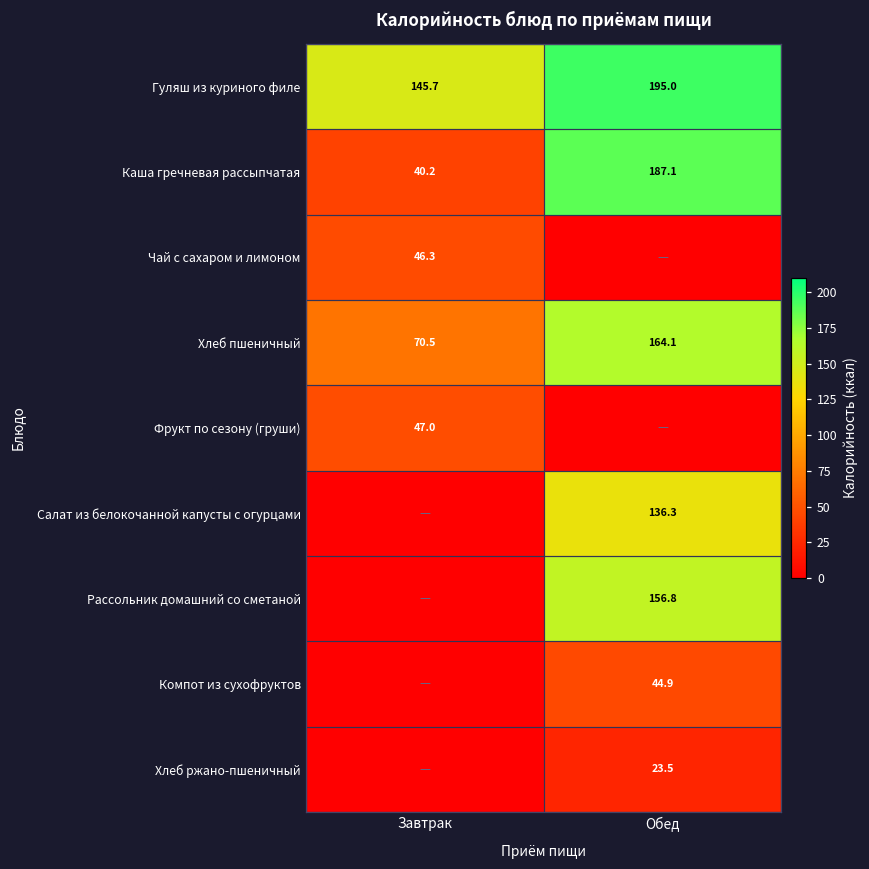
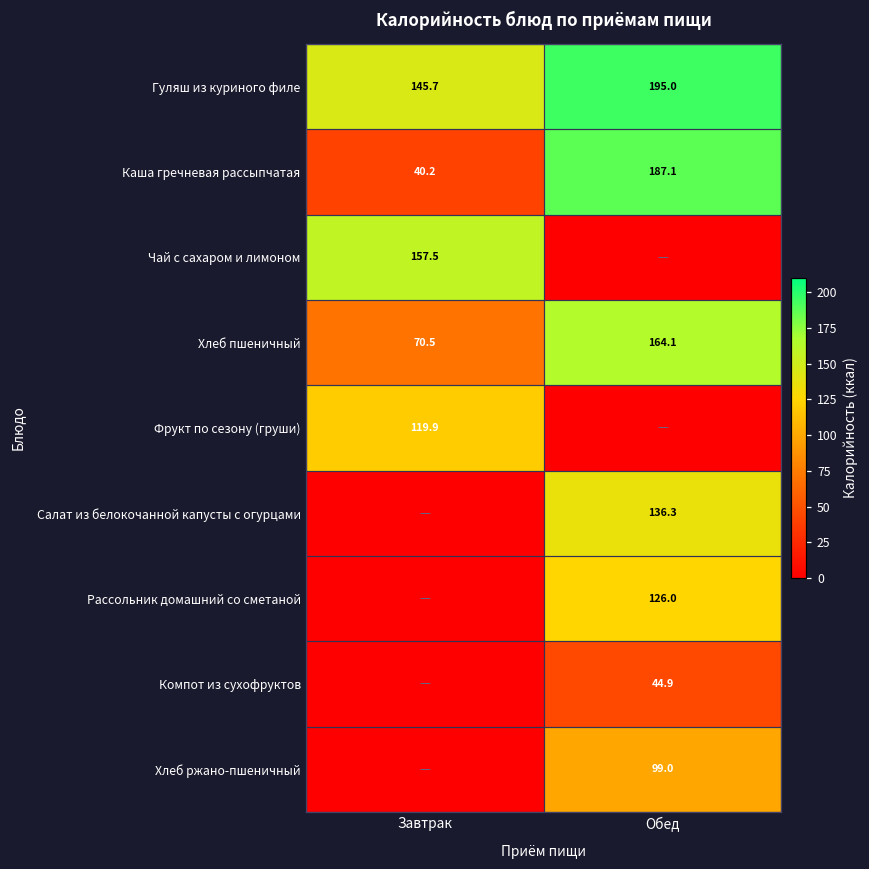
Чай с сахаром и лимоном, Завтрак: 46.3 -> 157.5
Фрукт по сезону (груши), Завтрак: 47.0 -> 119.9
Рассольник домашний со сметаной, Обед: 156.8 -> 126.0
Хлеб ржано-пшеничный, Обед: 23.5 -> 99.0
